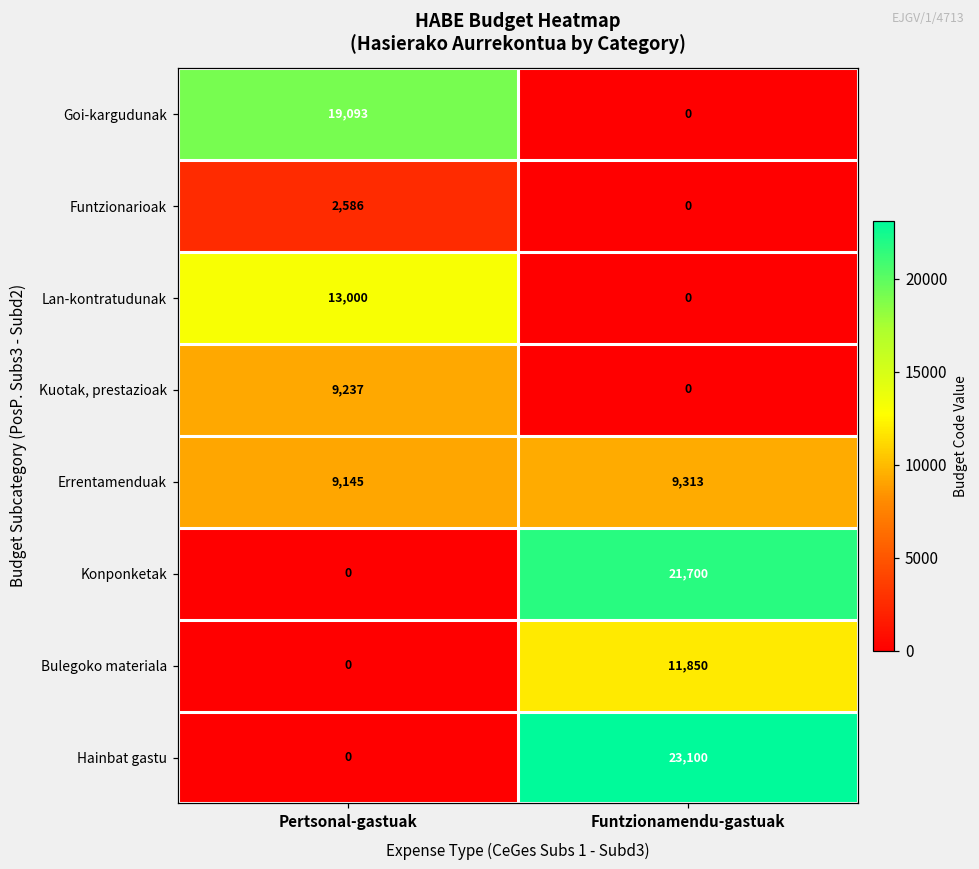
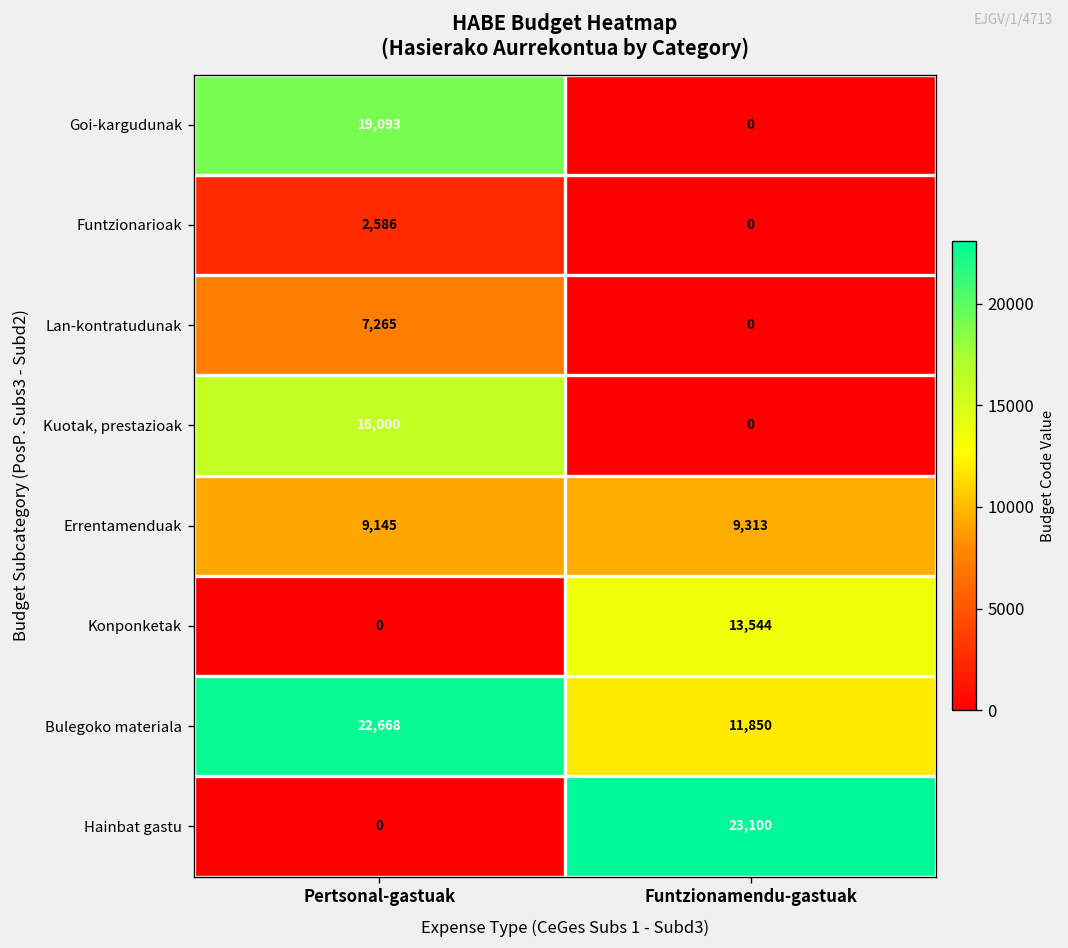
Lan-kontratudunak, Pertsonal-gastuak: 13,000 -> 7,265
Kuotak, prestazioak, Pertsonal-gastuak: 9,237 -> 16,000
Konponketak, Funtzionamendu-gastuak: 21,700 -> 13,544
Bulegoko materiala, Pertsonal-gastuak: 0 -> 22,668
